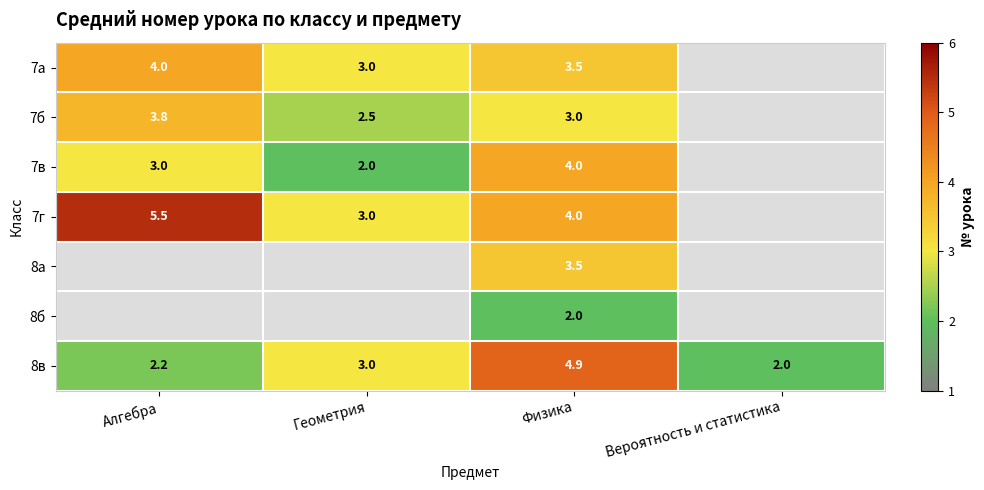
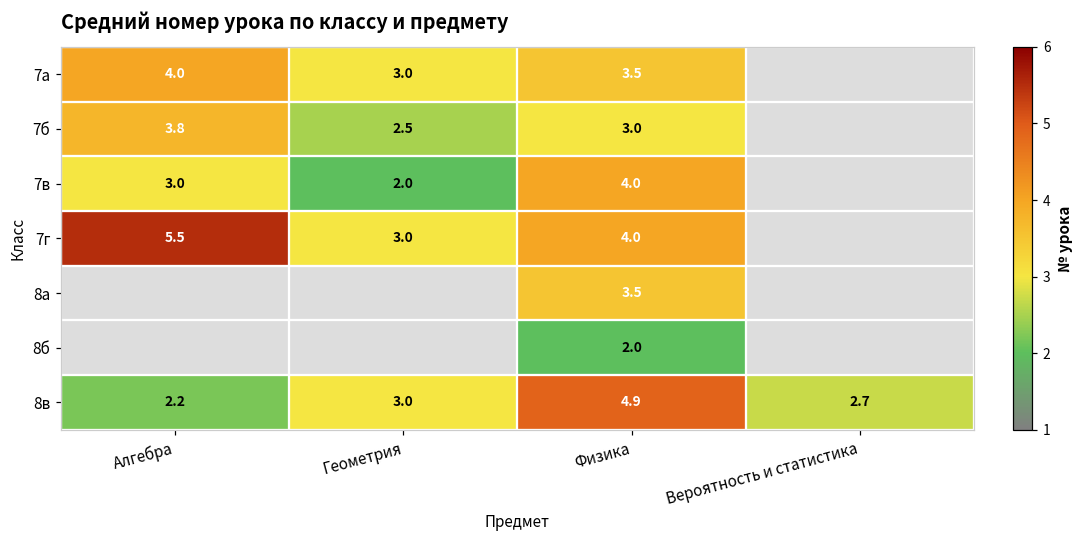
8в, Вероятность и статистика: 2.0 -> 2.7
